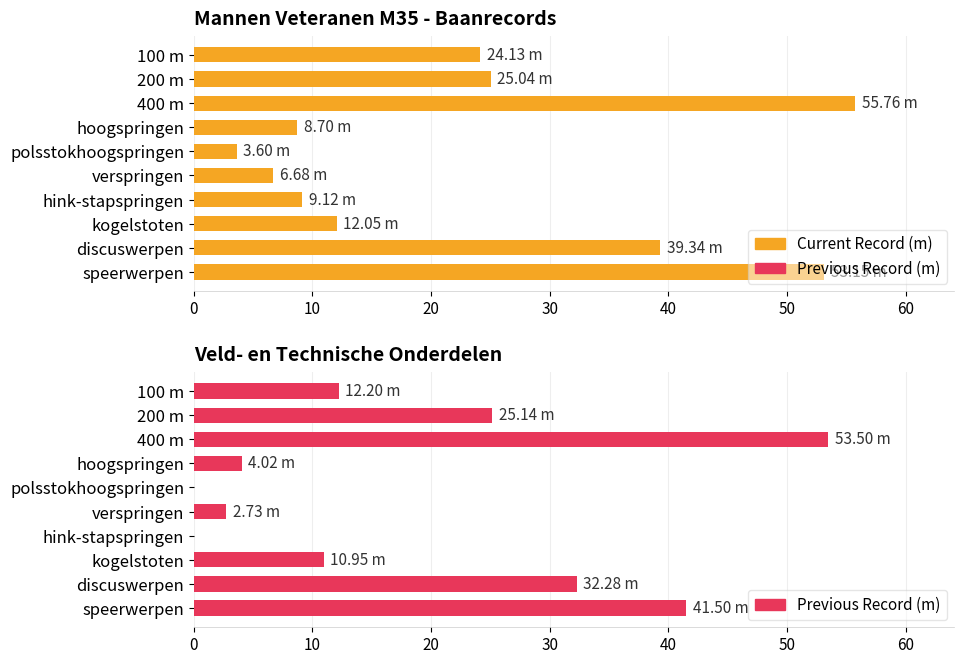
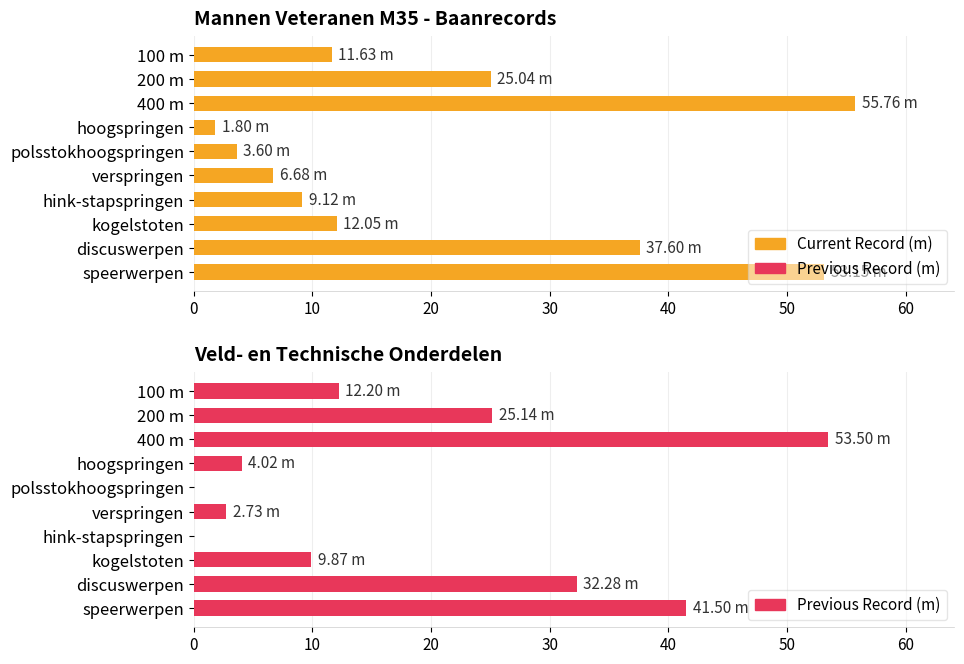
Mannen Veteranen M35 - Baanrecords, 100 m: 24.13 -> 11.63
Mannen Veteranen M35 - Baanrecords, hoogspringen: 8.70 -> 1.80
Mannen Veteranen M35 - Baanrecords, discuswerpen: 39.34 -> 37.60
Veld- en Technische Onderdelen, kogelstoten: 10.95 -> 9.87
